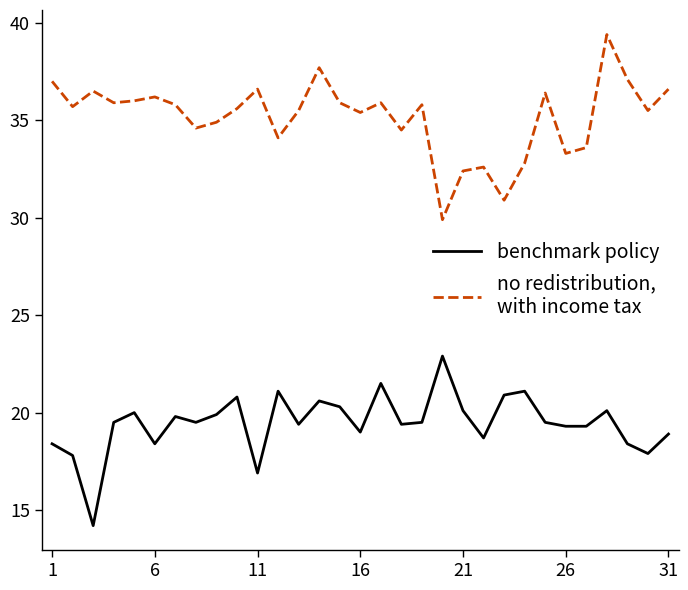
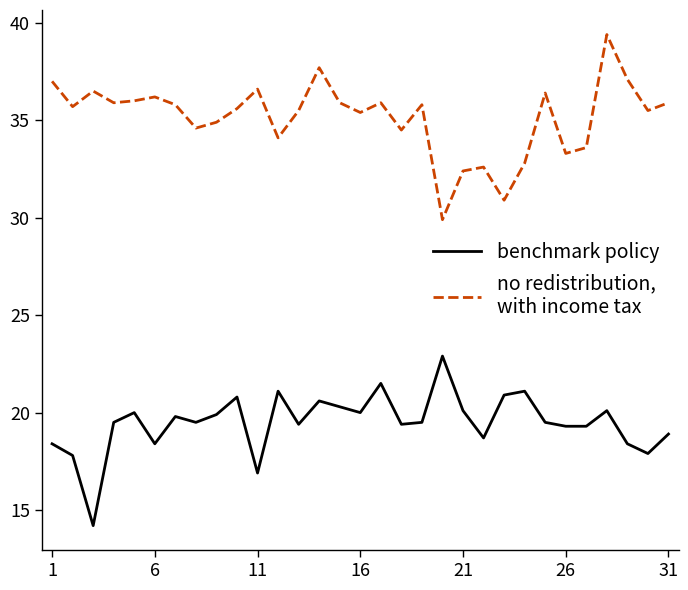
benchmark policy, 16: 19 -> 20
no redistribution, with income tax, 31: 36.6 -> 35.9
